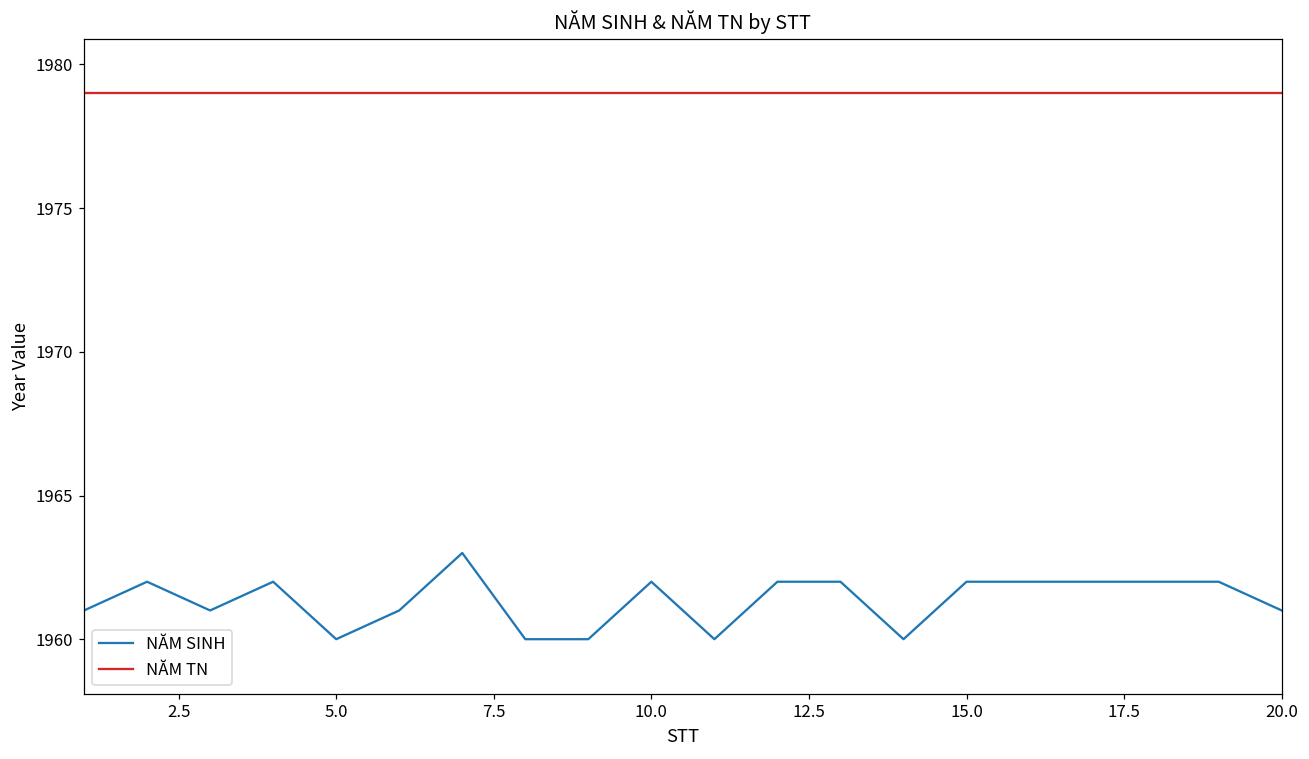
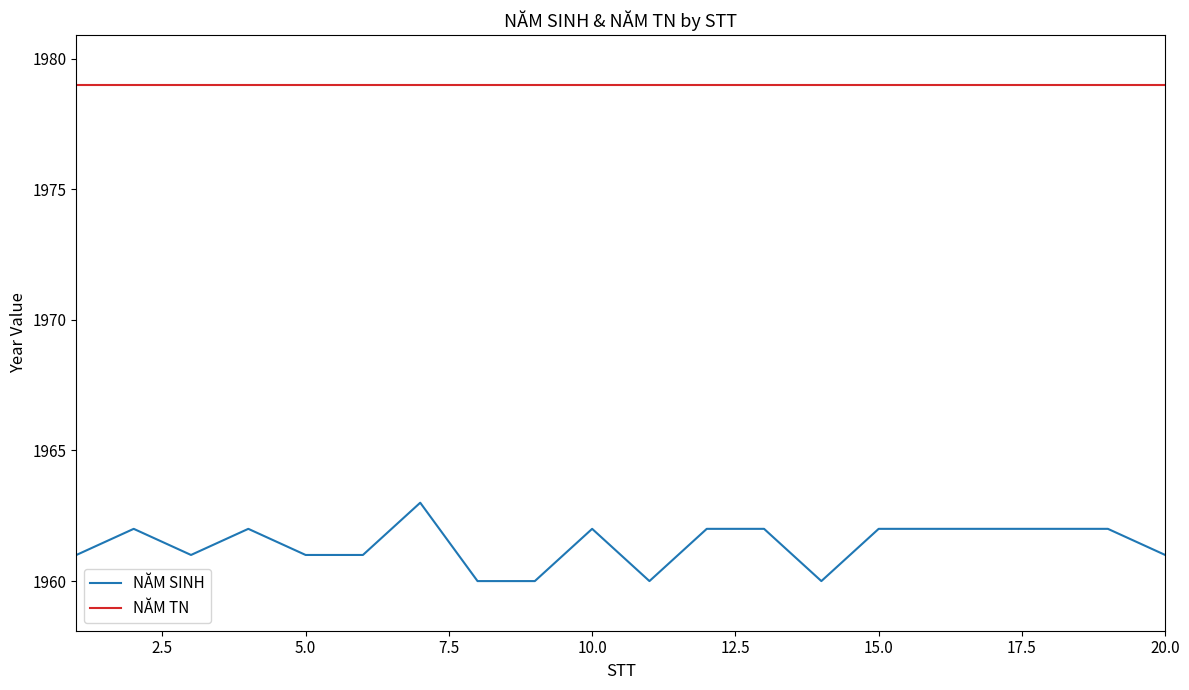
NĂM SINH, 5.0: 1960 -> 1961
